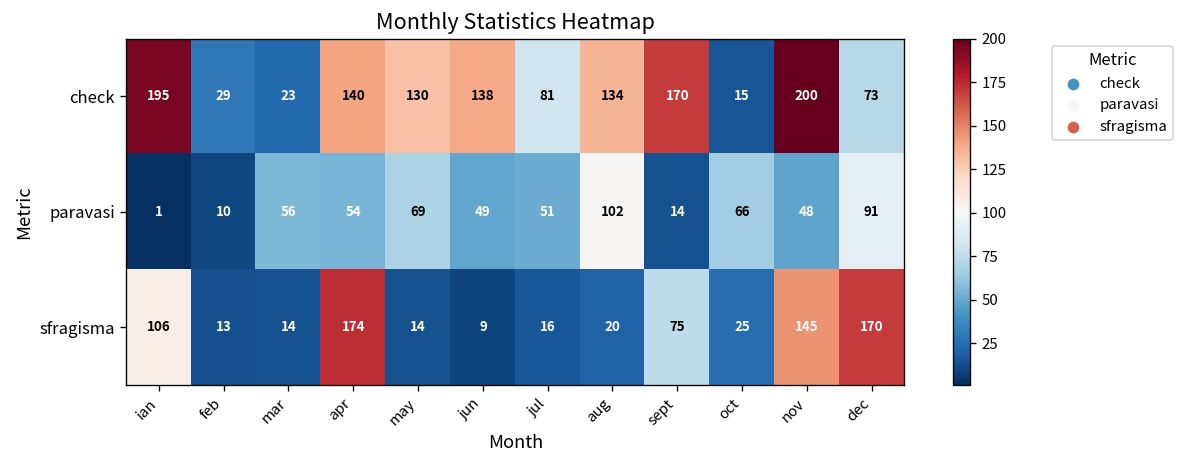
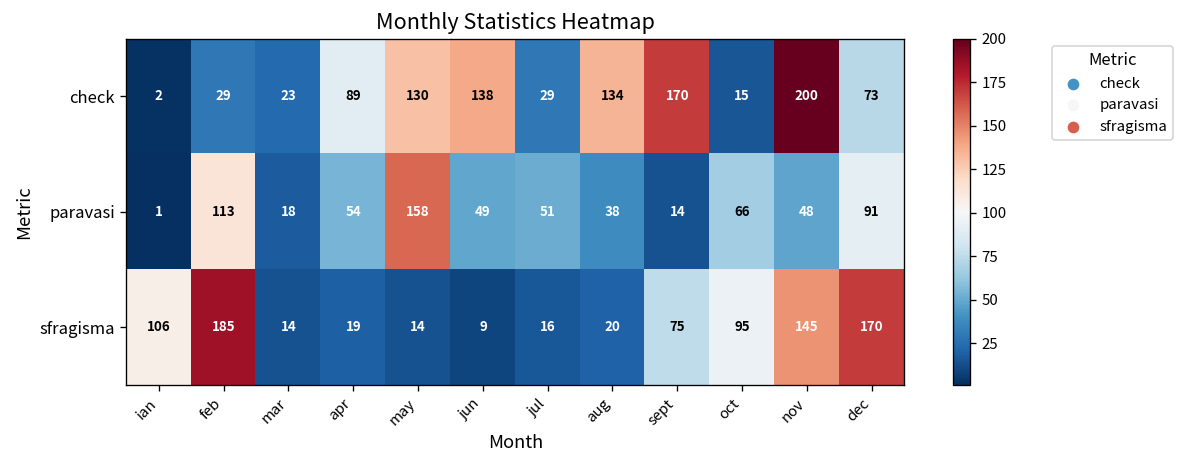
check, ian: 195 -> 2
check, apr: 140 -> 89
check, jul: 81 -> 29
paravasi, feb: 10 -> 113
paravasi, mar: 56 -> 18
paravasi, may: 69 -> 158
paravasi, aug: 102 -> 38
sfragisma, feb: 13 -> 185
sfragisma, apr: 174 -> 19
sfragisma, oct: 25 -> 95
